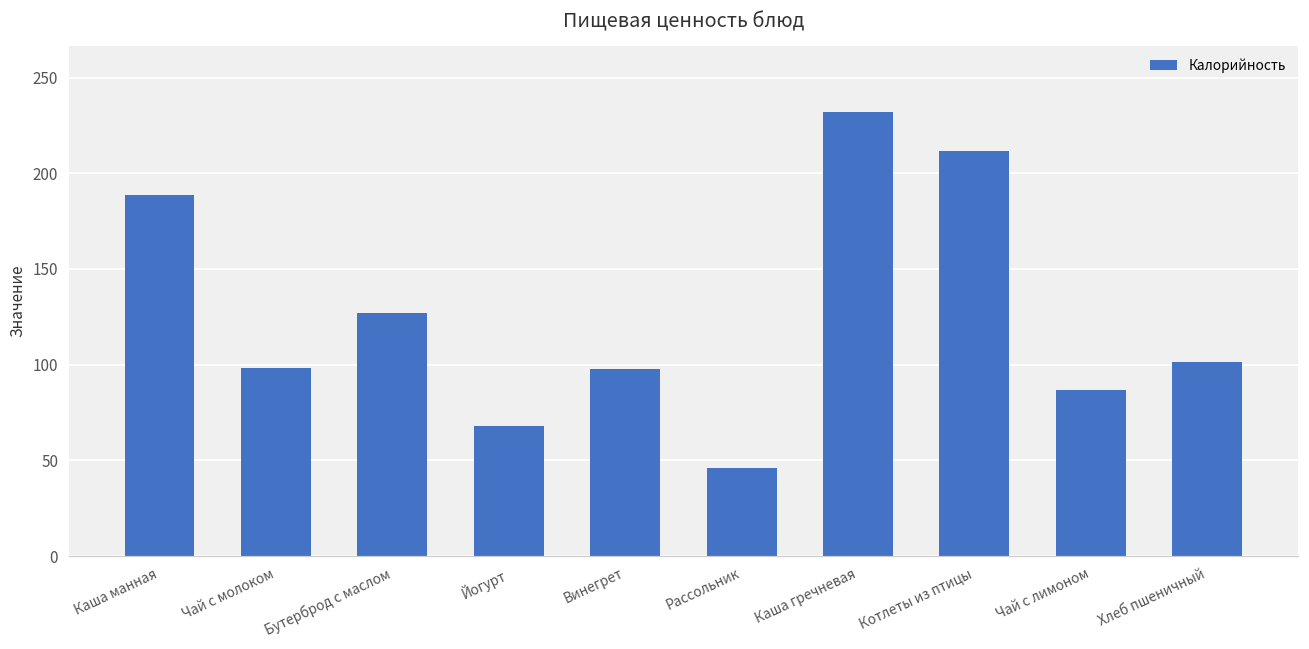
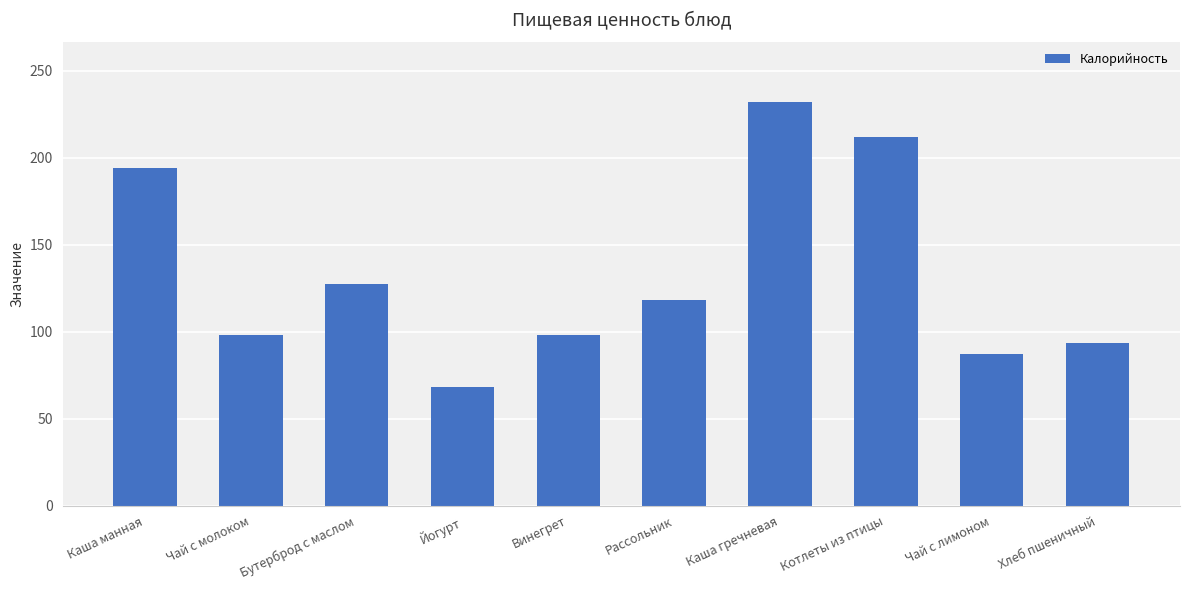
Каша манная: 189 -> 194
Рассольник: 46 -> 118
Хлеб пшеничный: 101 -> 94
